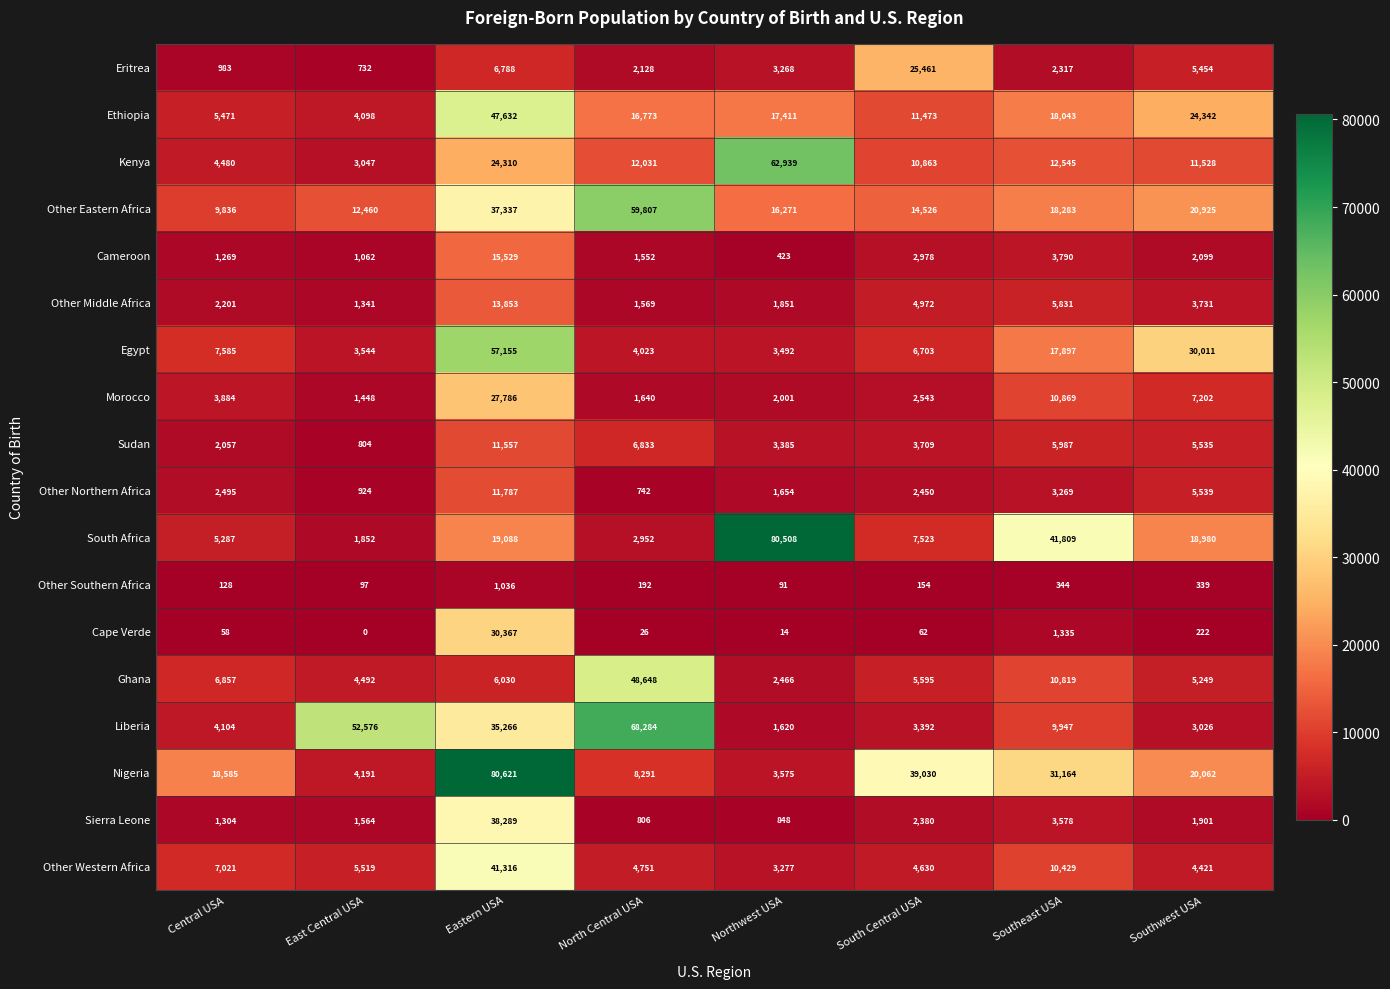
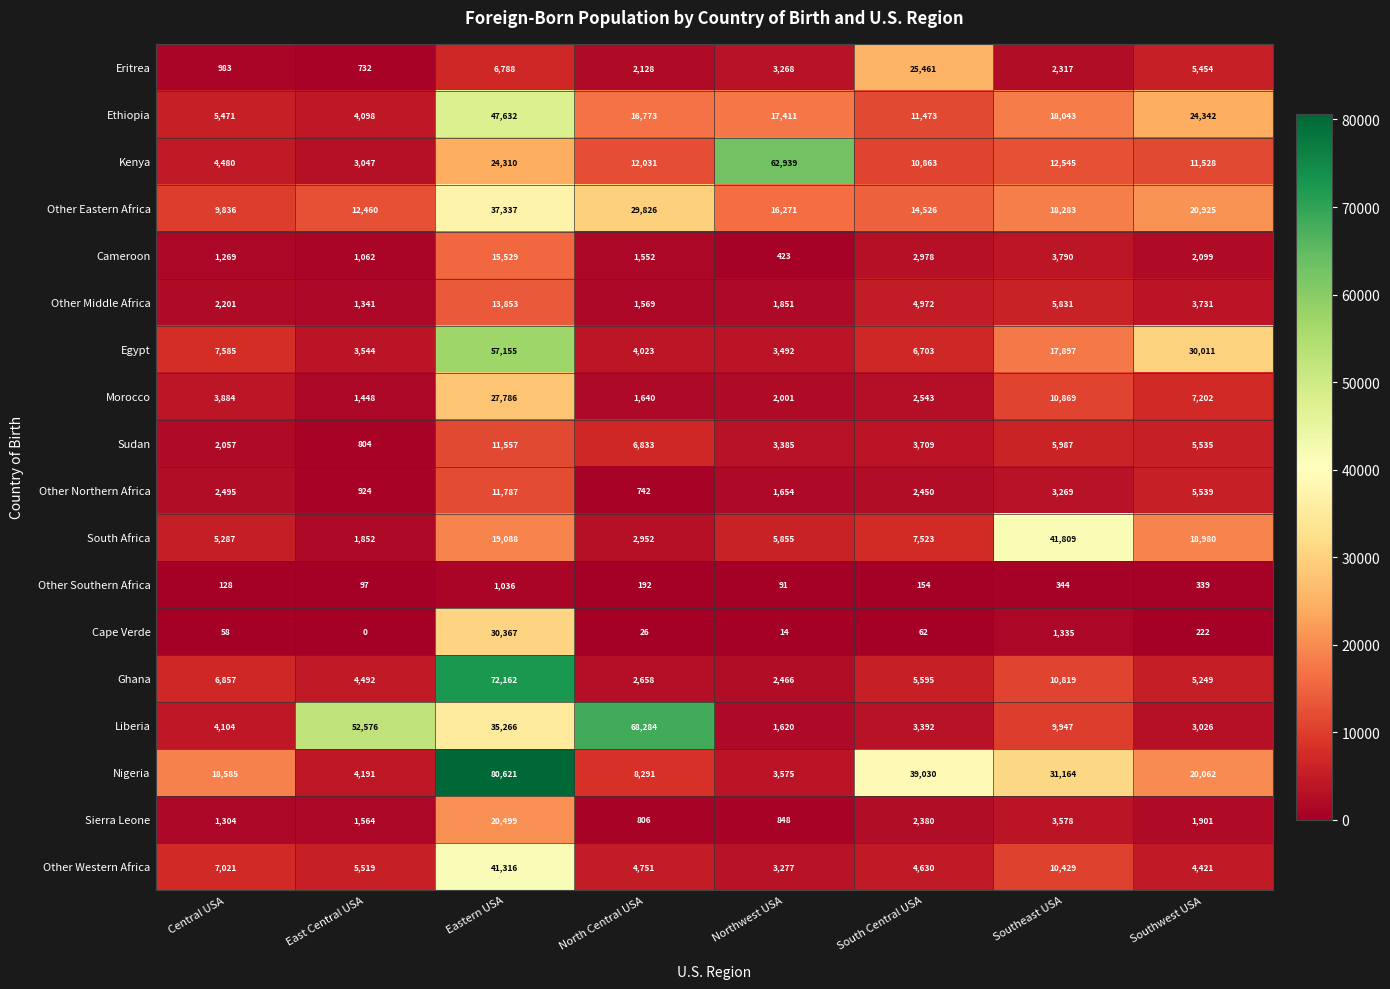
Other Eastern Africa, North Central USA: 59,807 -> 29,826
South Africa, Northwest USA: 80,508 -> 5,855
Ghana, Eastern USA: 6,030 -> 72,162
Ghana, North Central USA: 48,648 -> 2,658
Sierra Leone, Eastern USA: 38,289 -> 20,499
